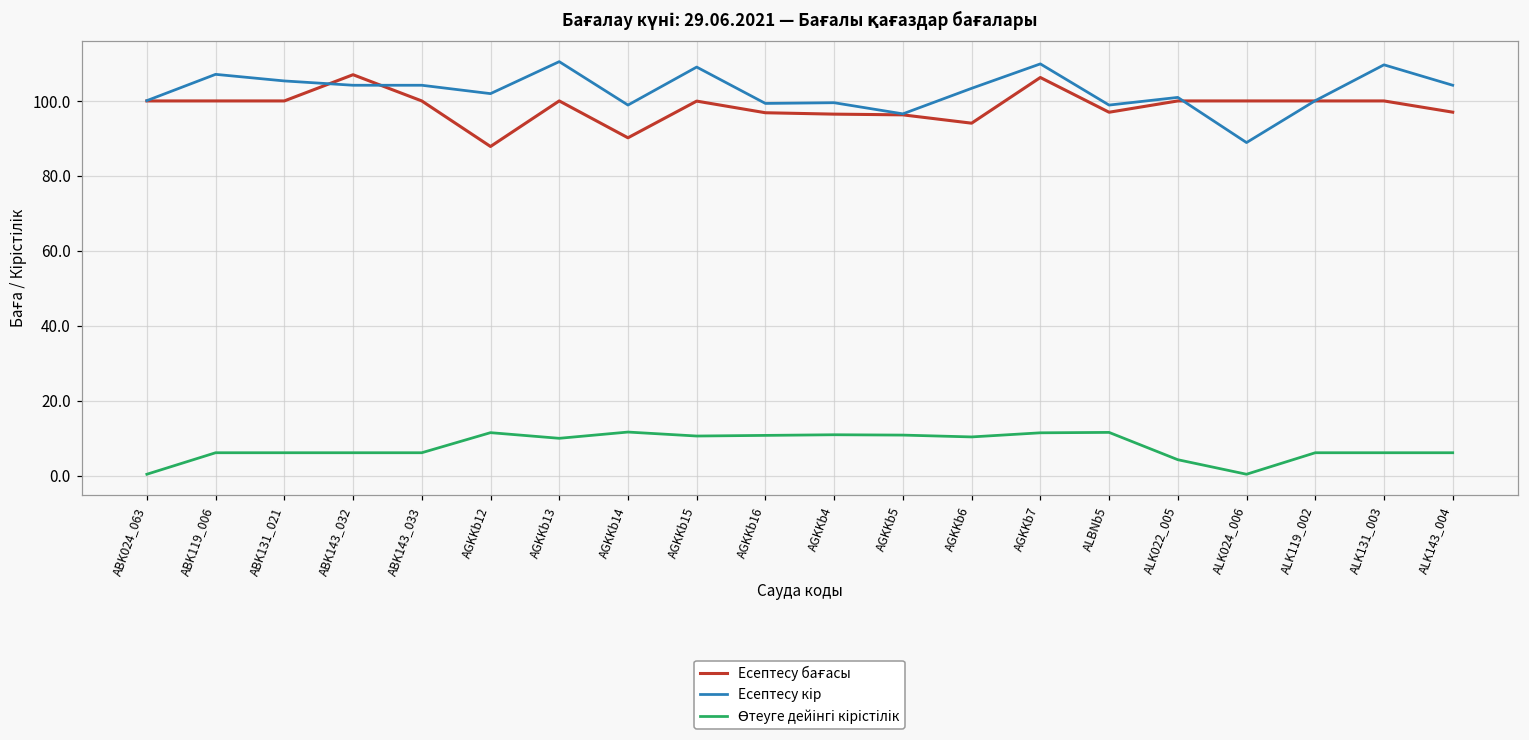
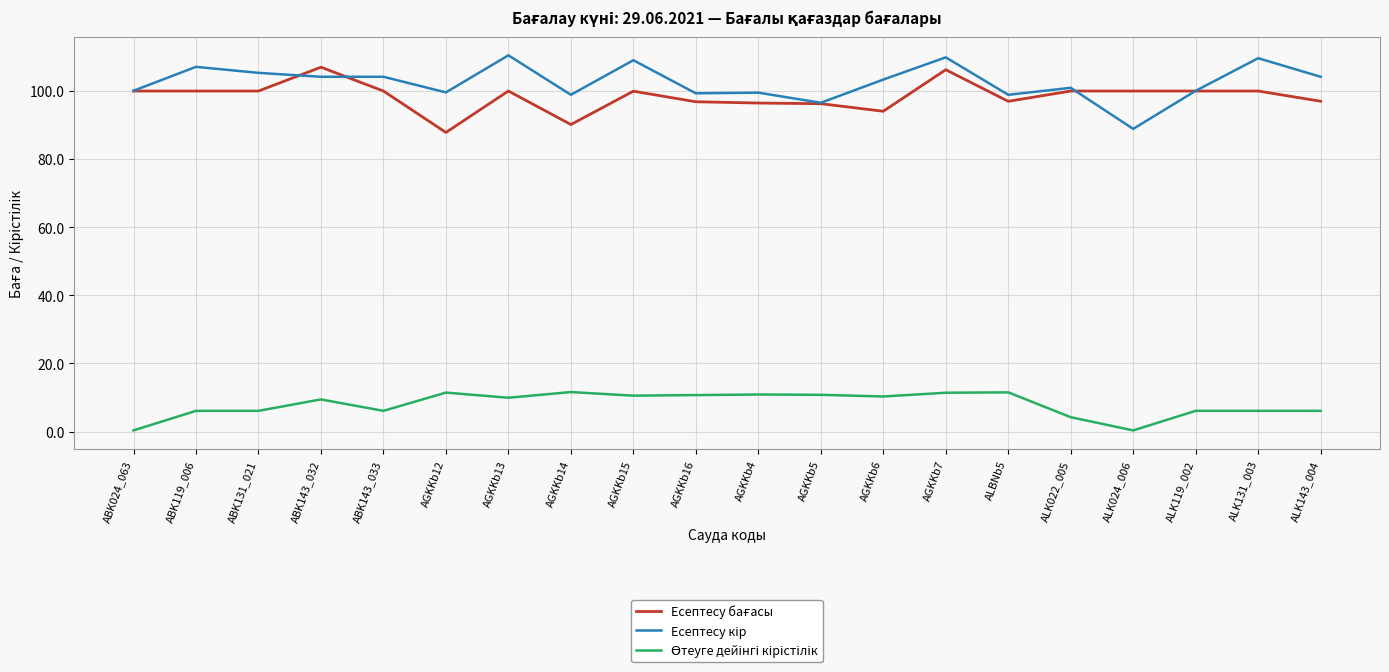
Өтеуге дейінгі кірістілік, ABK143_032: 6 -> 9
Есептесу кір, AGKKb12: 102 -> 100
